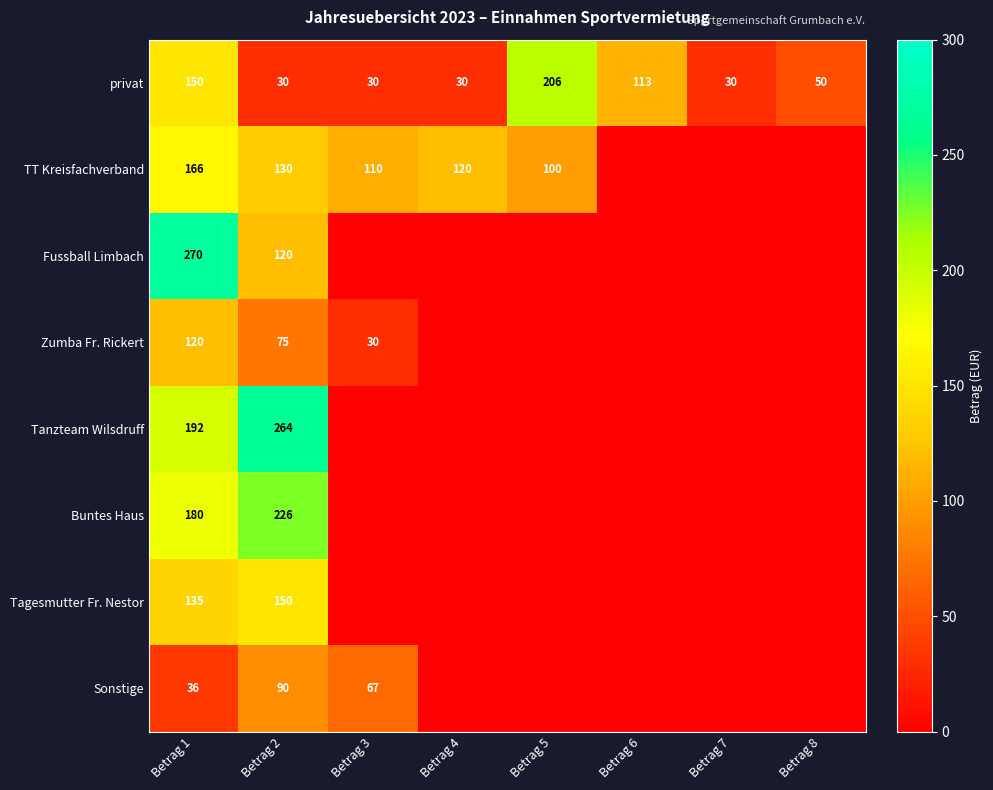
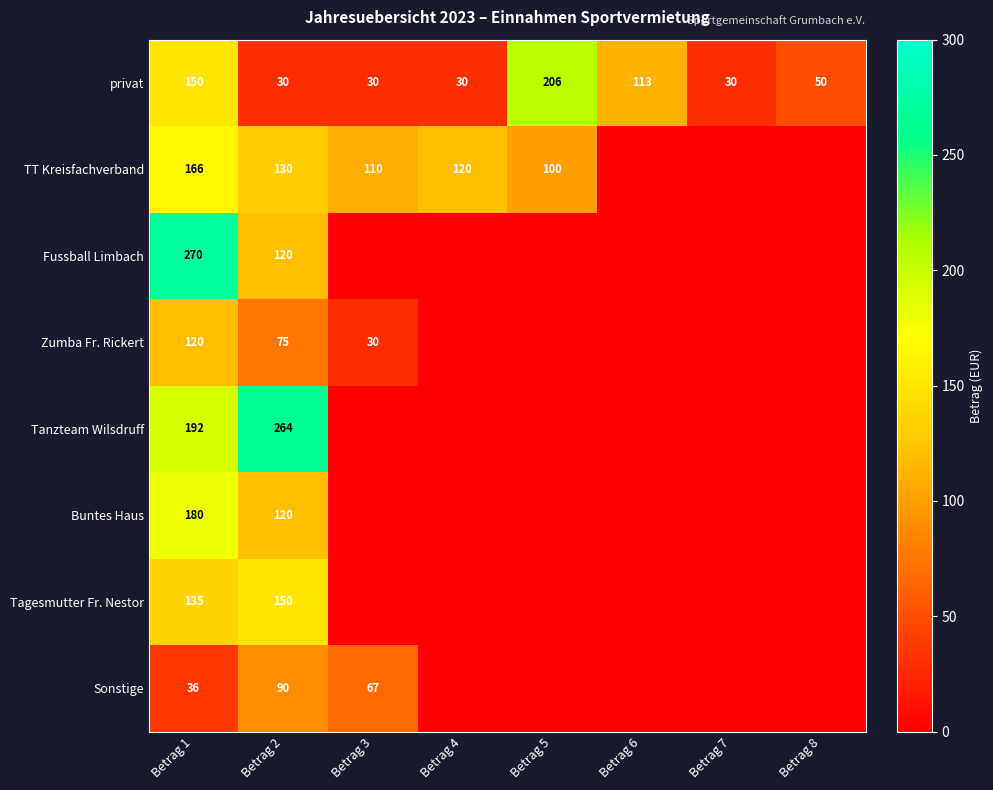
Buntes Haus, Betrag 2: 226 -> 120
